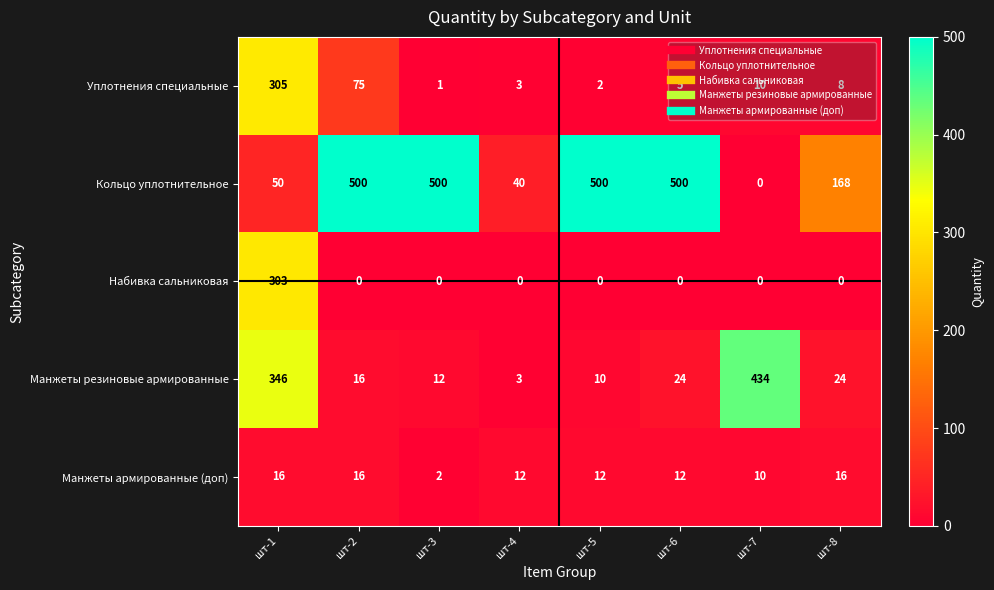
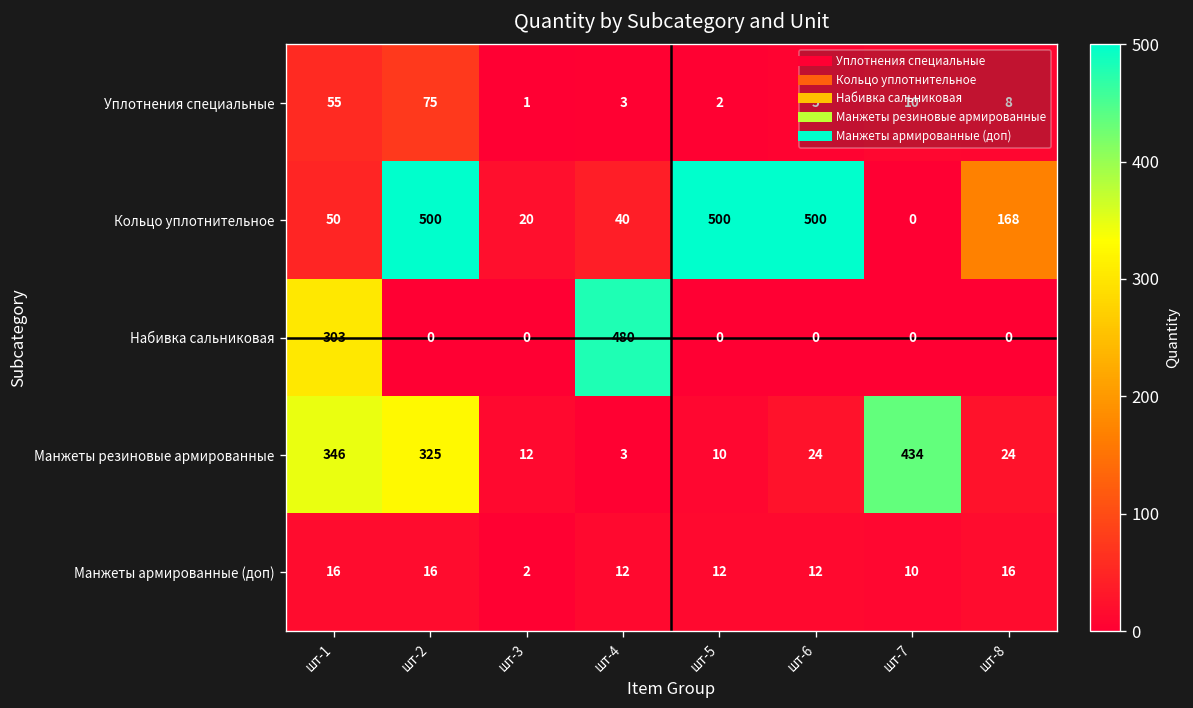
Уплотнения специальные, шт-1: 305 -> 55
Кольцо уплотнительное, шт-3: 500 -> 20
Набивка сальниковая, шт-4: 0 -> 480
Манжеты резиновые армированные, шт-2: 16 -> 325
